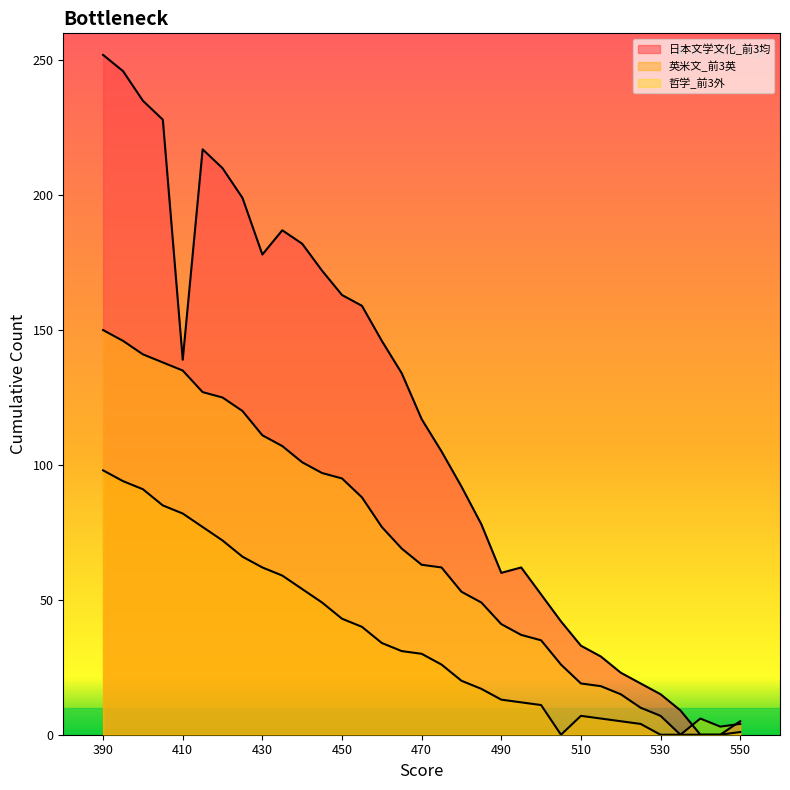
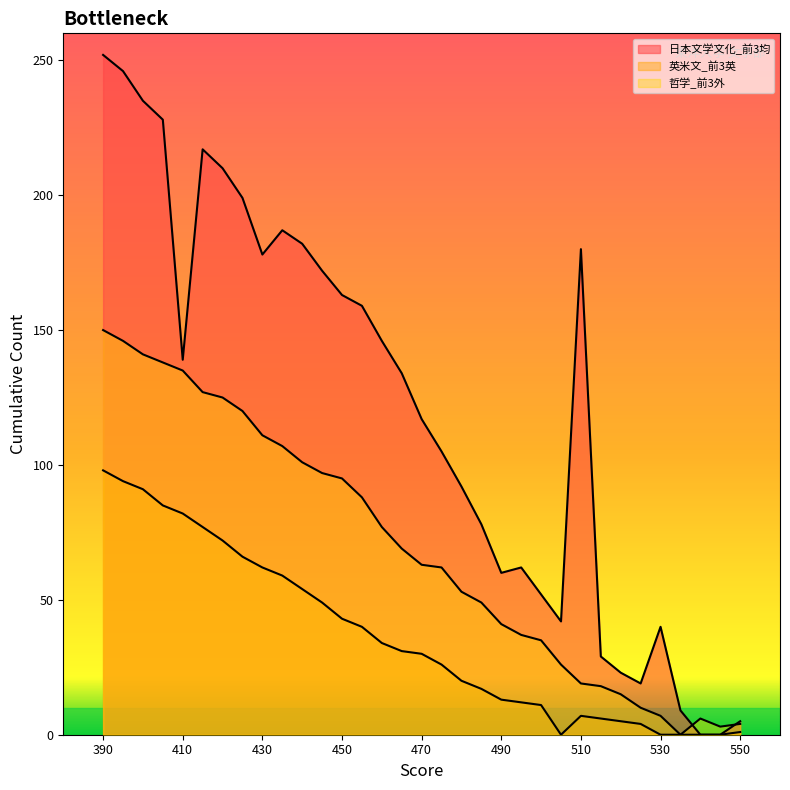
日本文学文化_前3均, 510: 33 -> 180
日本文学文化_前3均, 530: 15 -> 40
